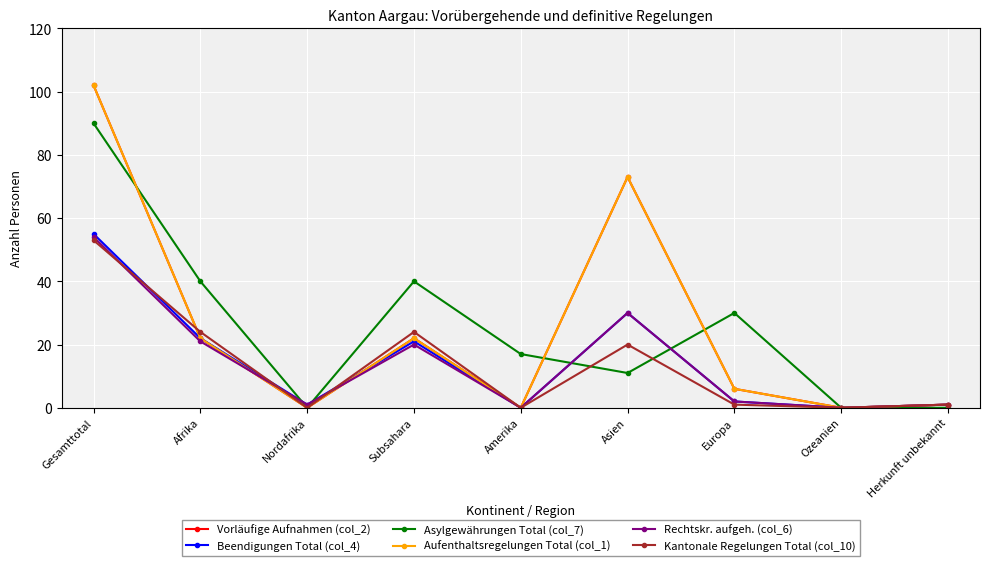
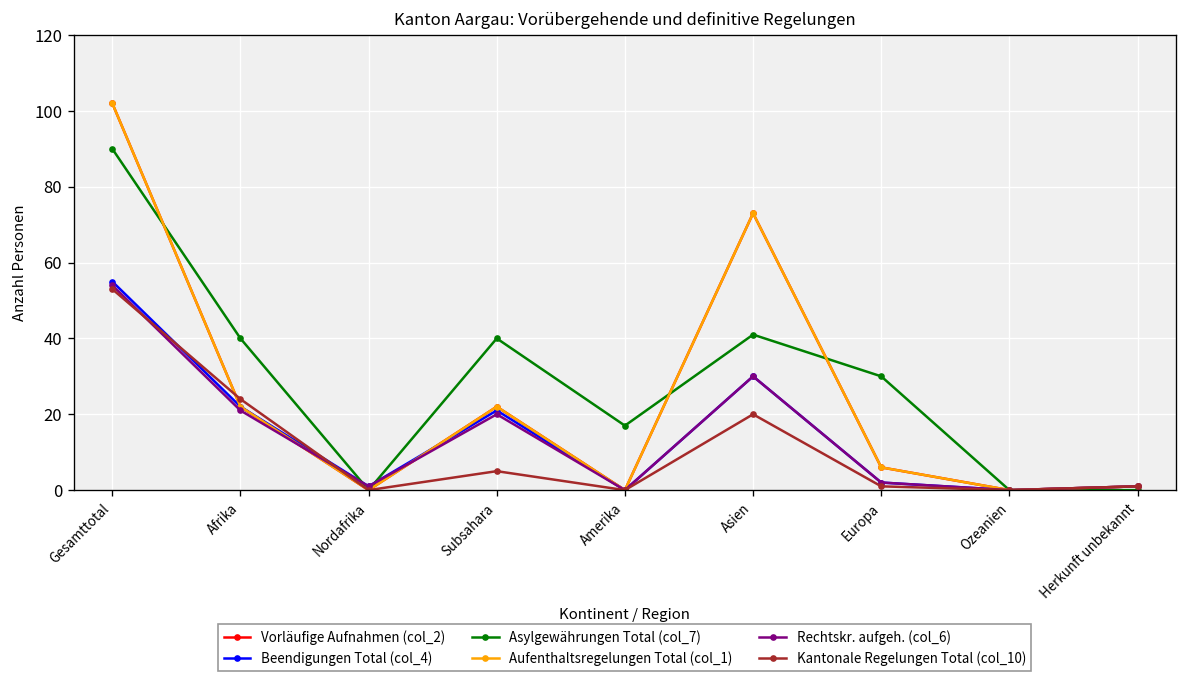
Kantonale Regelungen Total (col_10), Subsahara: 24 -> 5
Asylgewährungen Total (col_7), Asien: 11 -> 41
